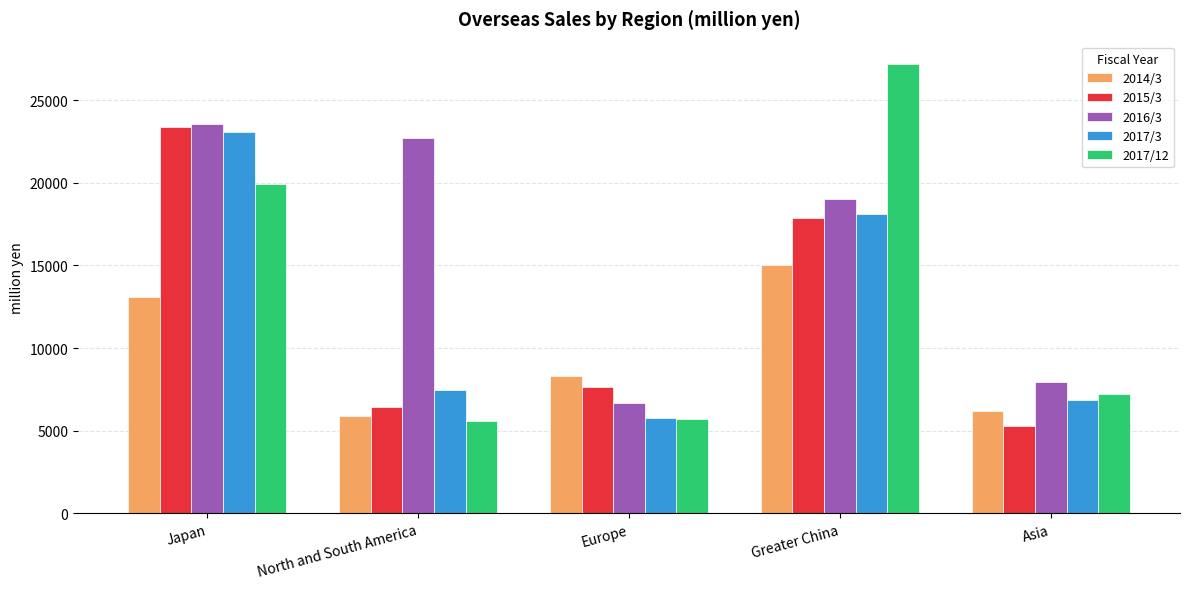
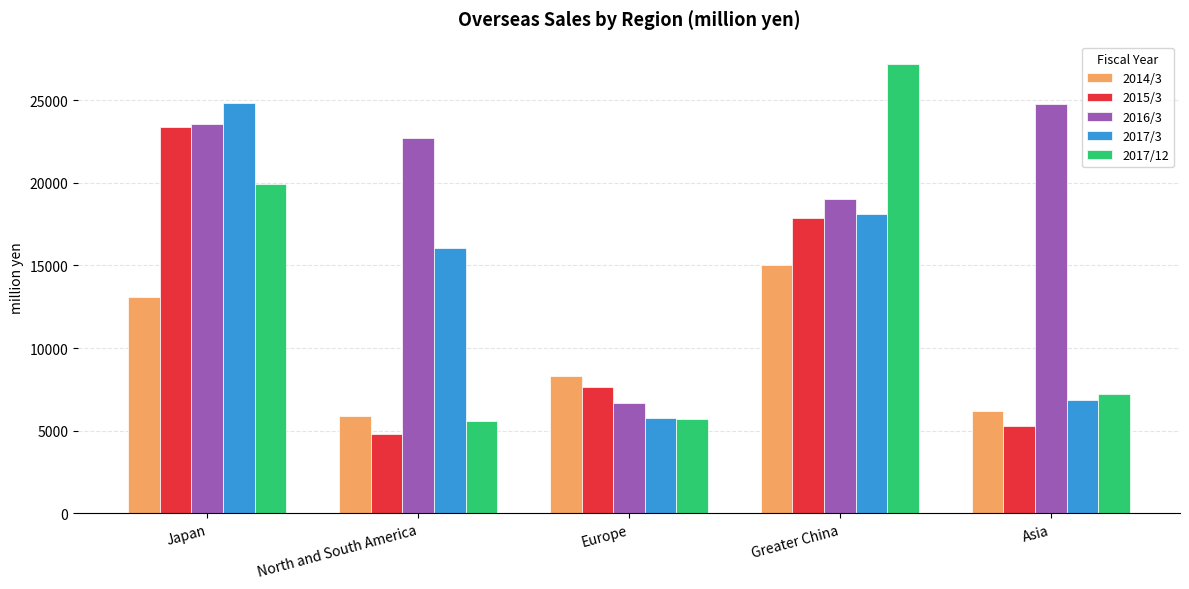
2017/3, Japan: 23100 -> 24800
2015/3, North and South America: 6400 -> 4800
2017/3, North and South America: 7400 -> 16100
2016/3, Asia: 7900 -> 24800
